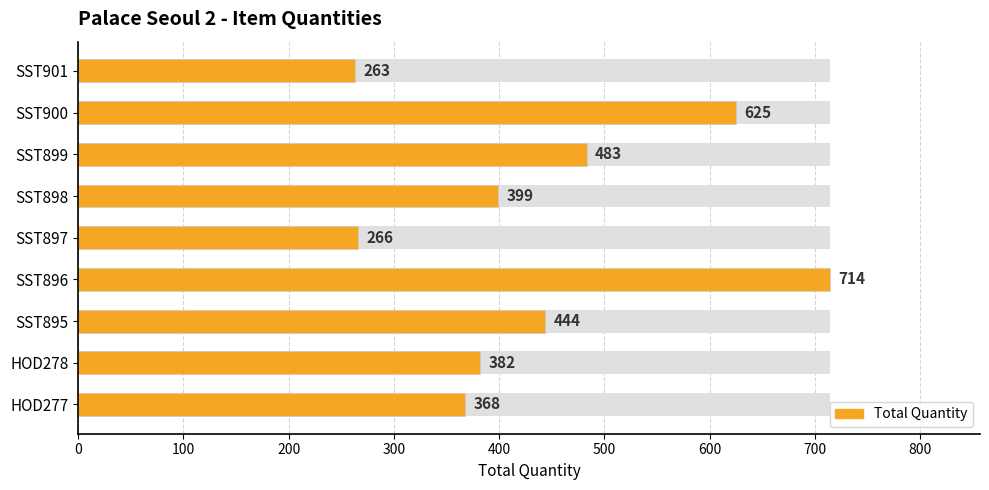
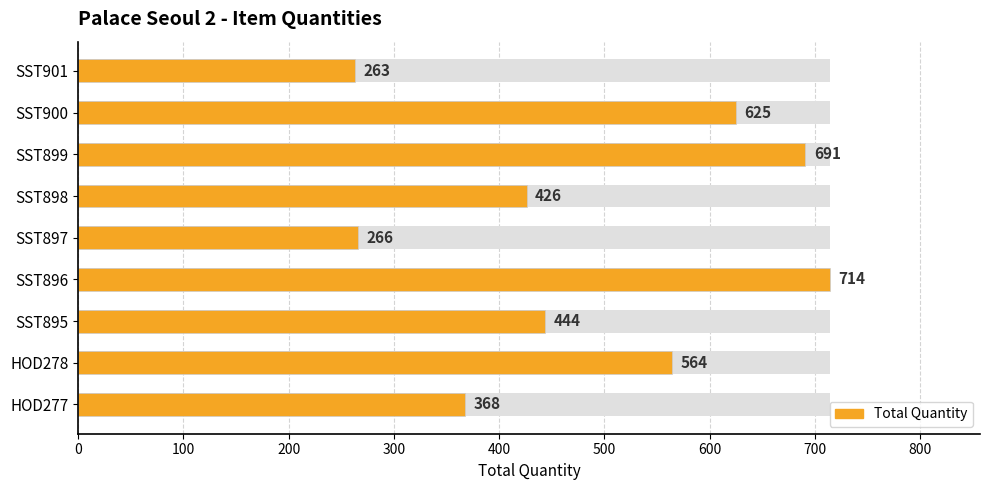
Total Quantity, SST899: 483 -> 691
Total Quantity, SST898: 399 -> 426
Total Quantity, HOD278: 382 -> 564
